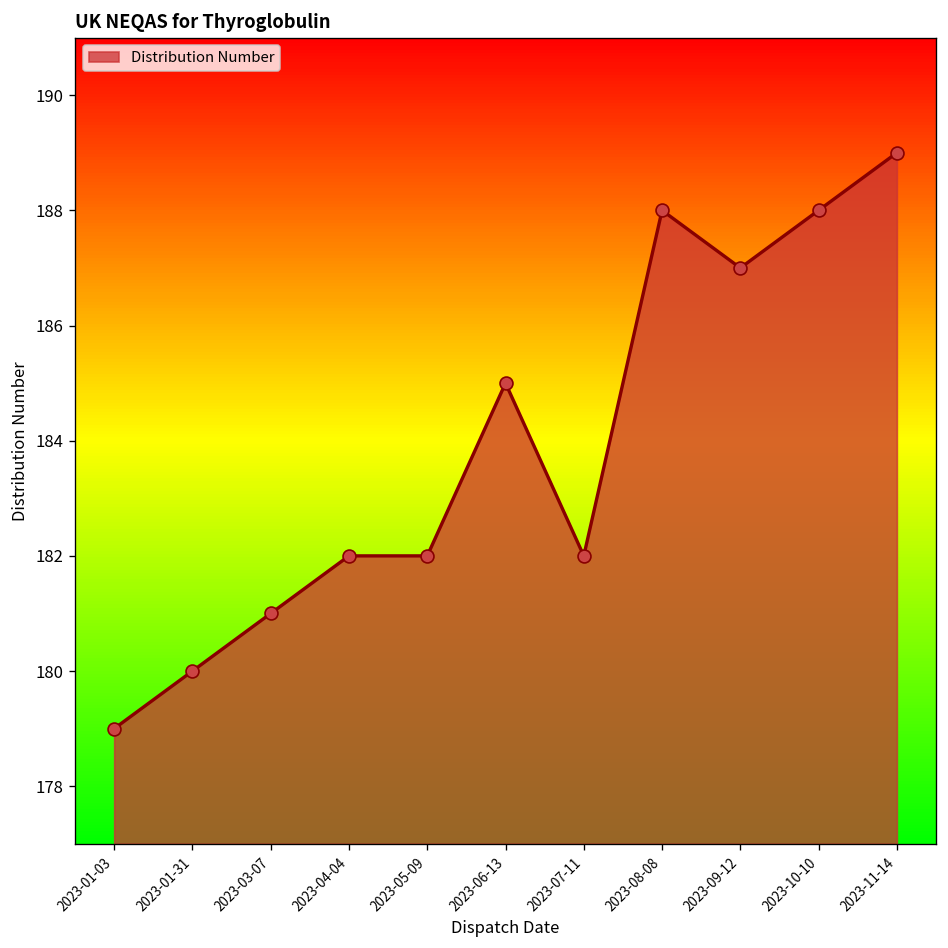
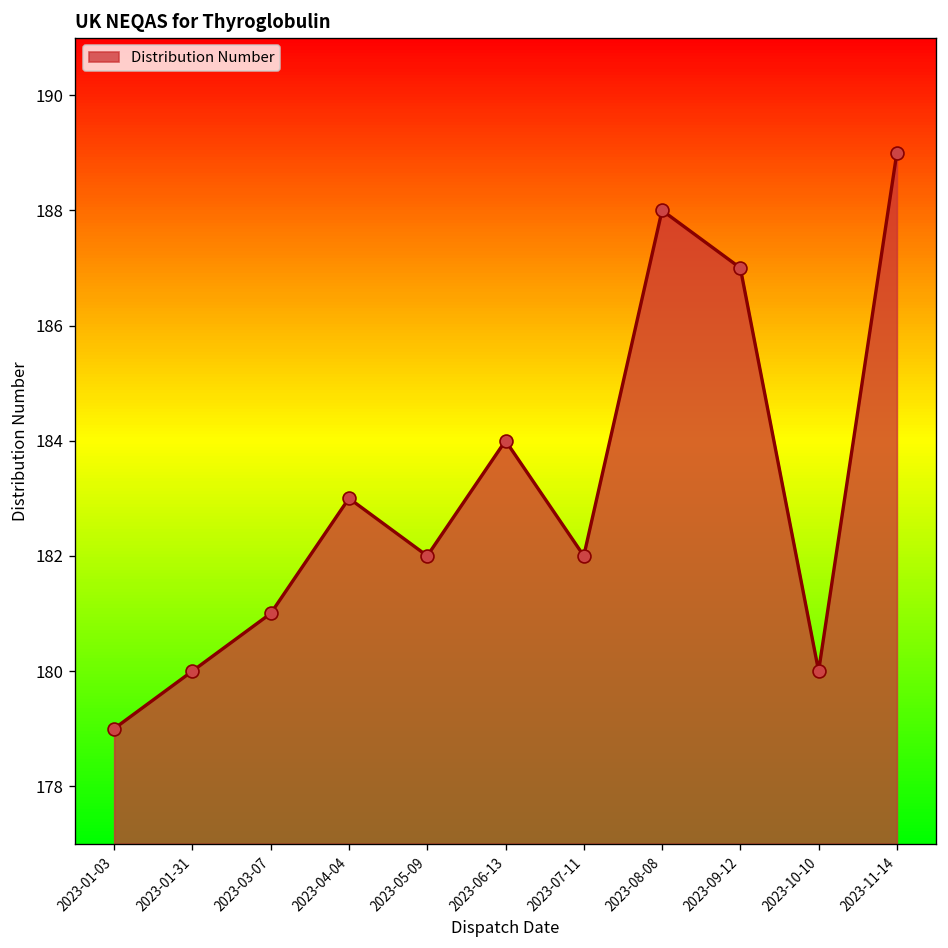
2023-04-04: 182 -> 183
2023-06-13: 185 -> 184
2023-10-10: 188 -> 180
